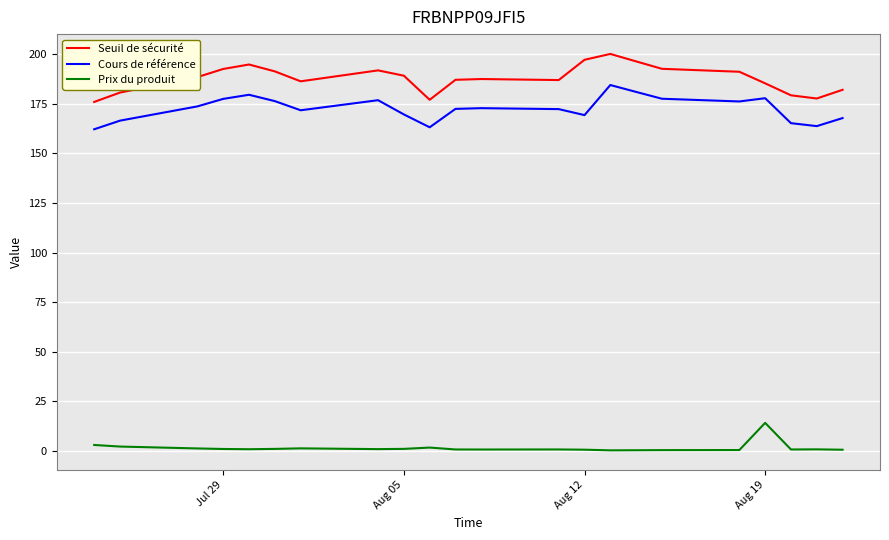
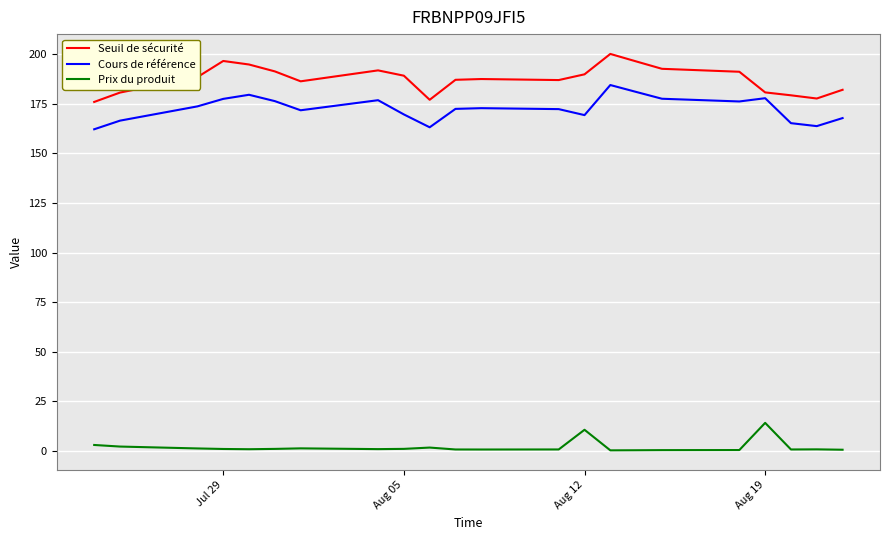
Seuil de sécurité, Jul 29: 193 -> 197
Seuil de sécurité, Aug 12: 197 -> 190
Prix du produit, Aug 12: 1 -> 11
Seuil de sécurité, Aug 19: 185 -> 181
